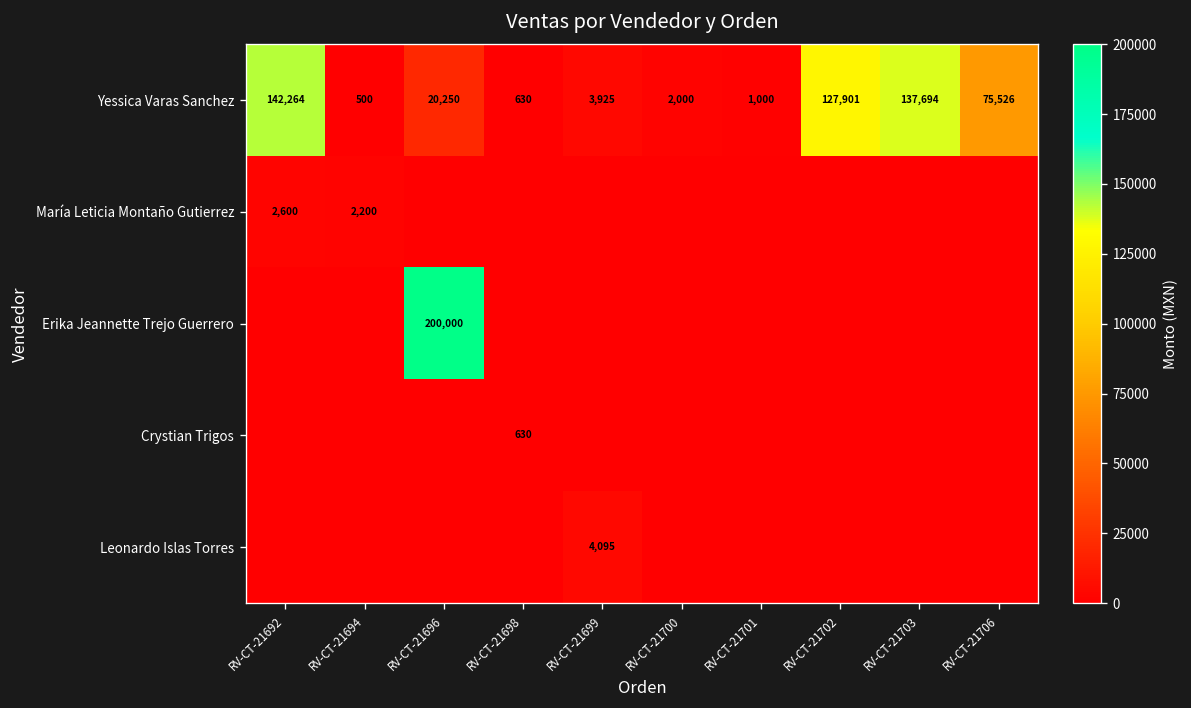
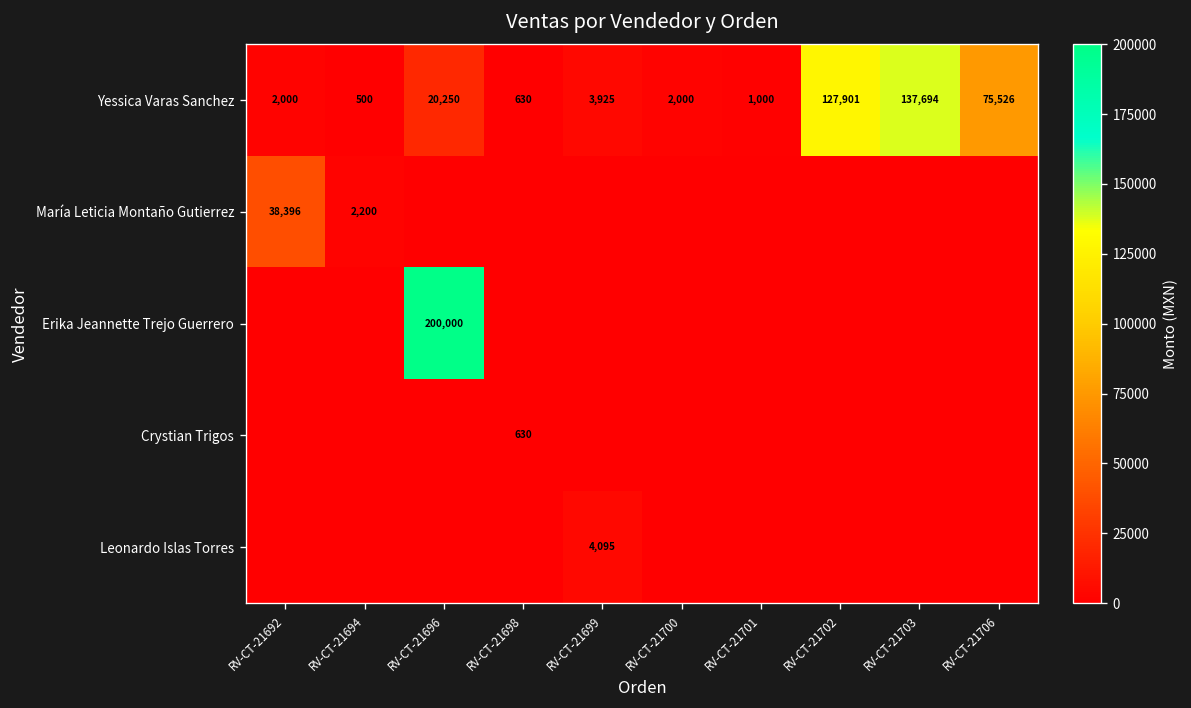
Yessica Varas Sanchez, RV-CT-21692: 142,264 -> 2,000
María Leticia Montaño Gutierrez, RV-CT-21692: 2,600 -> 38,396
